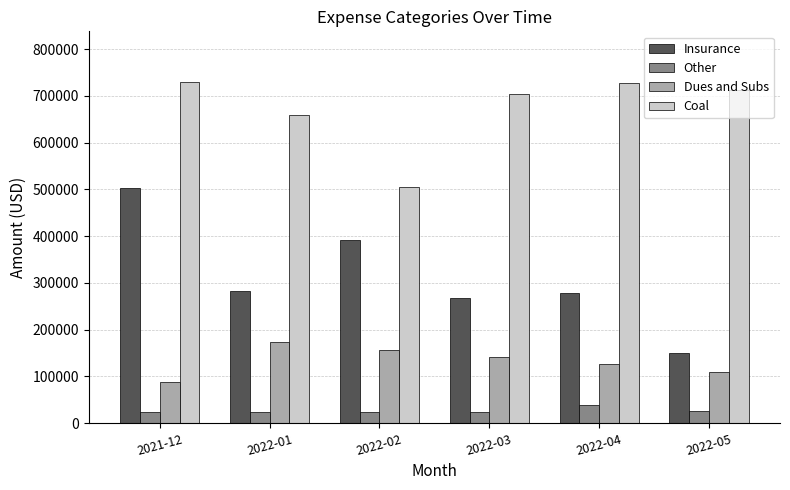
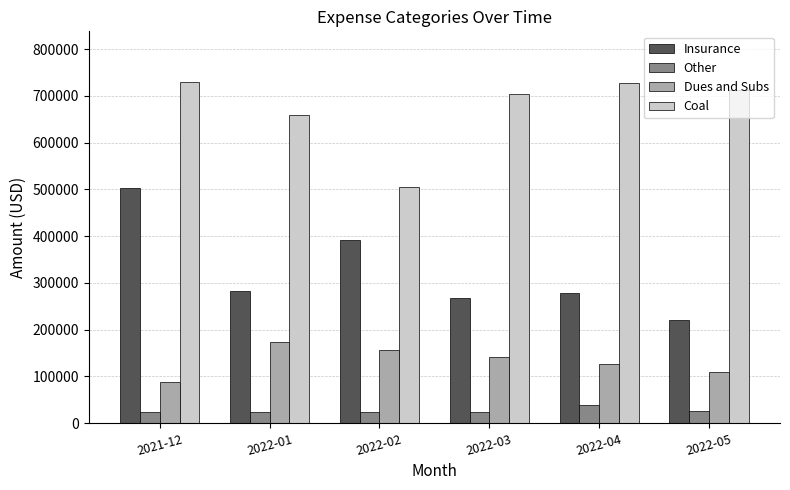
Insurance, 2022-05: 150000 -> 220000
